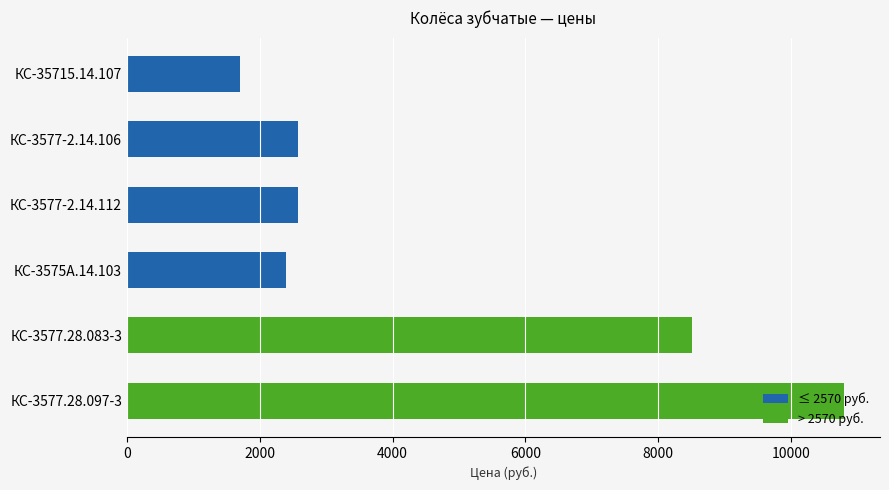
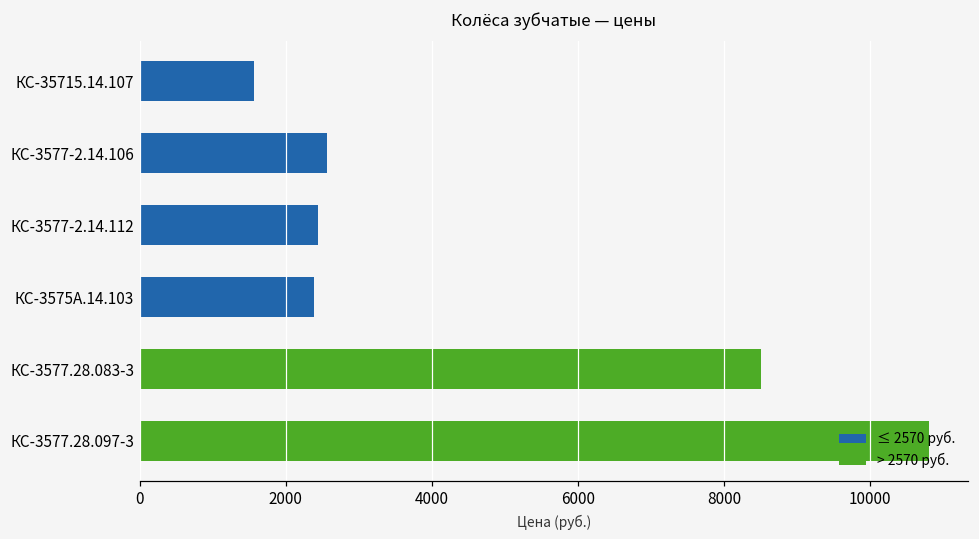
≤ 2570 руб., КС-35715.14.107: 1700 -> 1600
≤ 2570 руб., КС-3577-2.14.112: 2600 -> 2400
